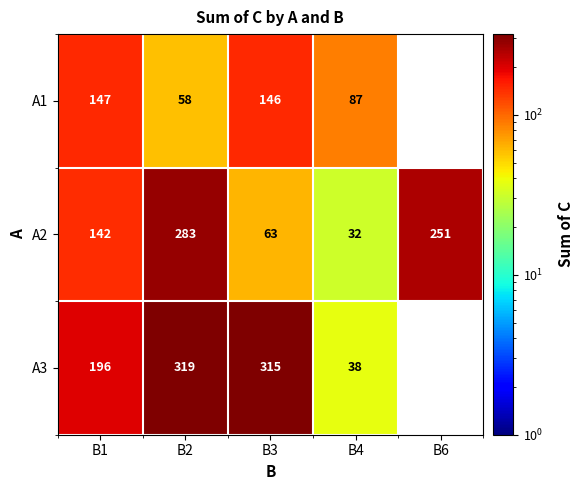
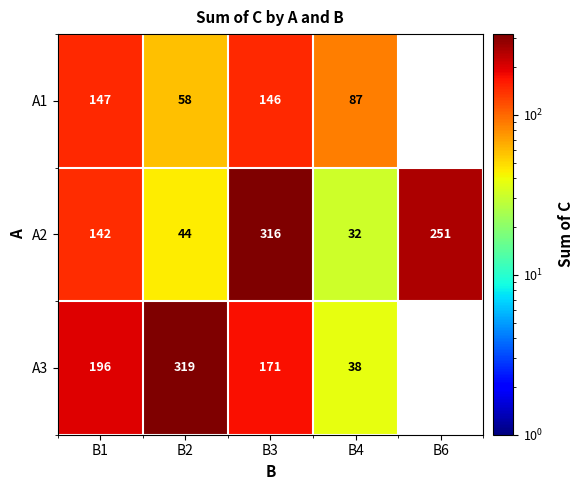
A2, B2: 283 -> 44
A2, B3: 63 -> 316
A3, B3: 315 -> 171
